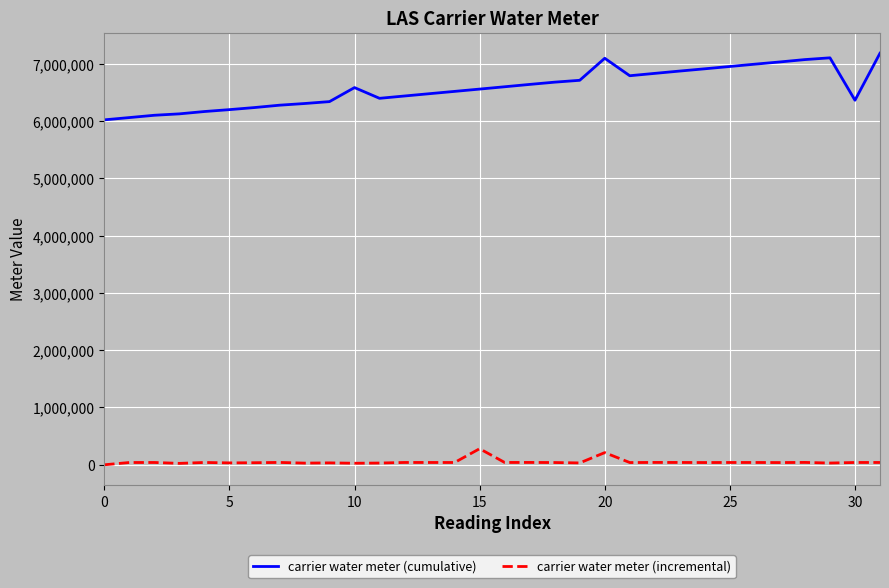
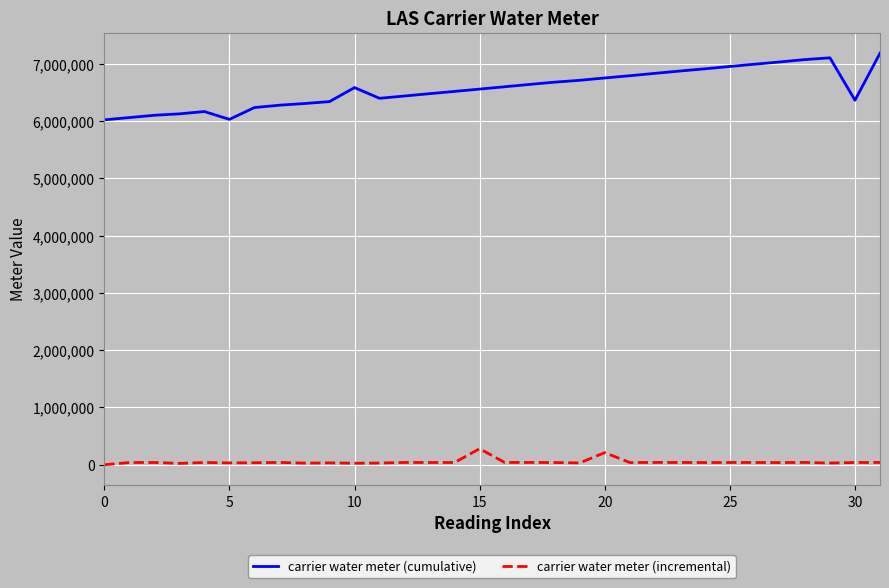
carrier water meter (cumulative), 5: 6,200,000 -> 6,000,000
carrier water meter (cumulative), 20: 7,100,000 -> 6,800,000
